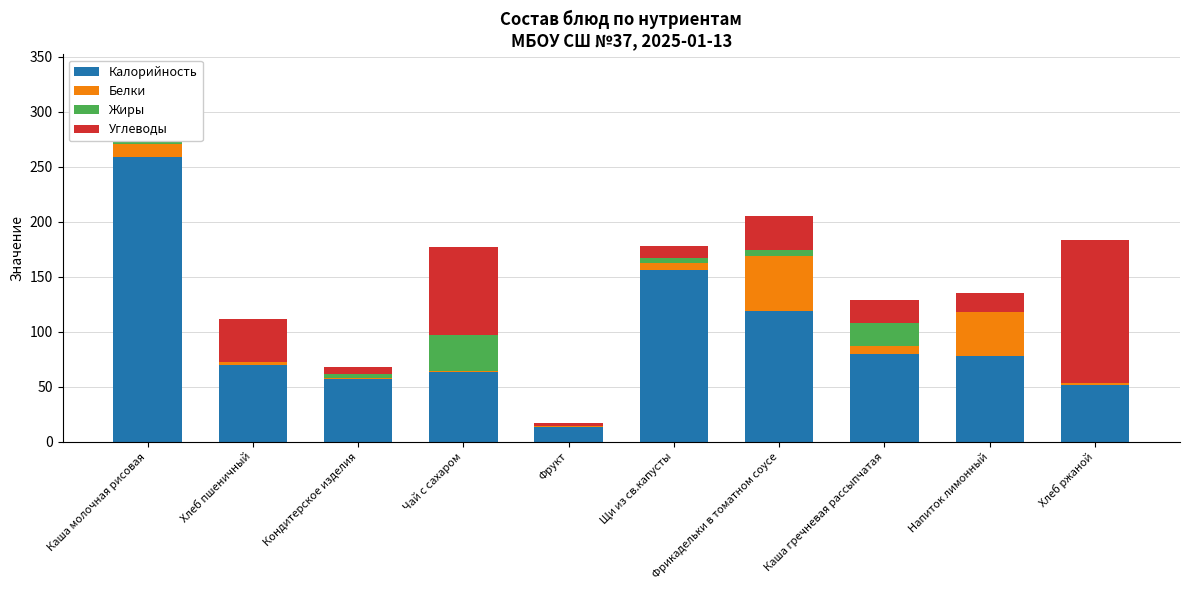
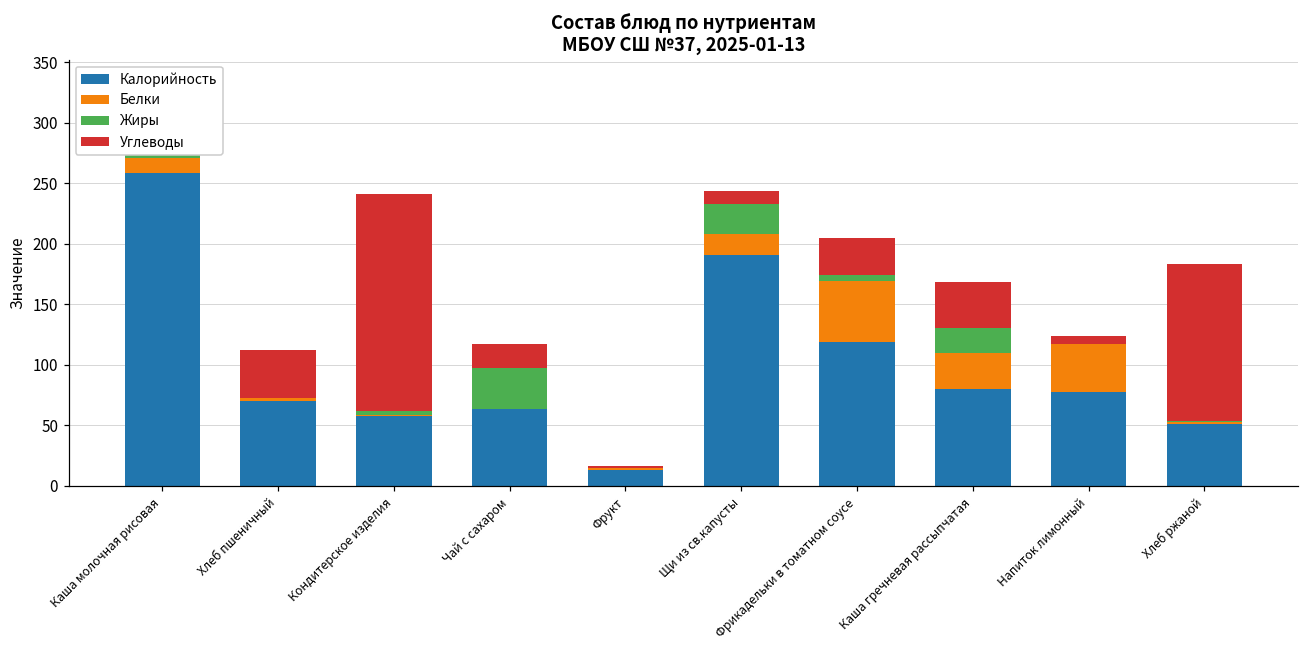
Углеводы, Кондитерское изделия: 6 -> 180
Углеводы, Чай с сахаром: 79 -> 20
Калорийность, Щи из св.капусты: 156 -> 190
Белки, Щи из св.капусты: 6 -> 18
Жиры, Щи из св.капусты: 5 -> 25
Белки, Каша гречневая рассыпчатая: 7 -> 30
Углеводы, Каша гречневая рассыпчатая: 21 -> 38
Углеводы, Напиток лимонный: 17 -> 6
